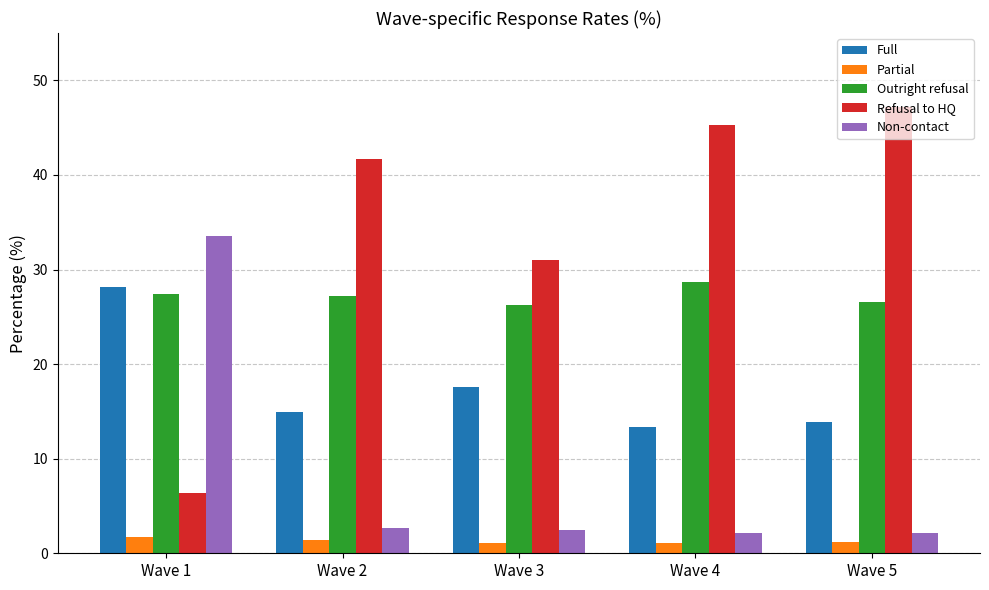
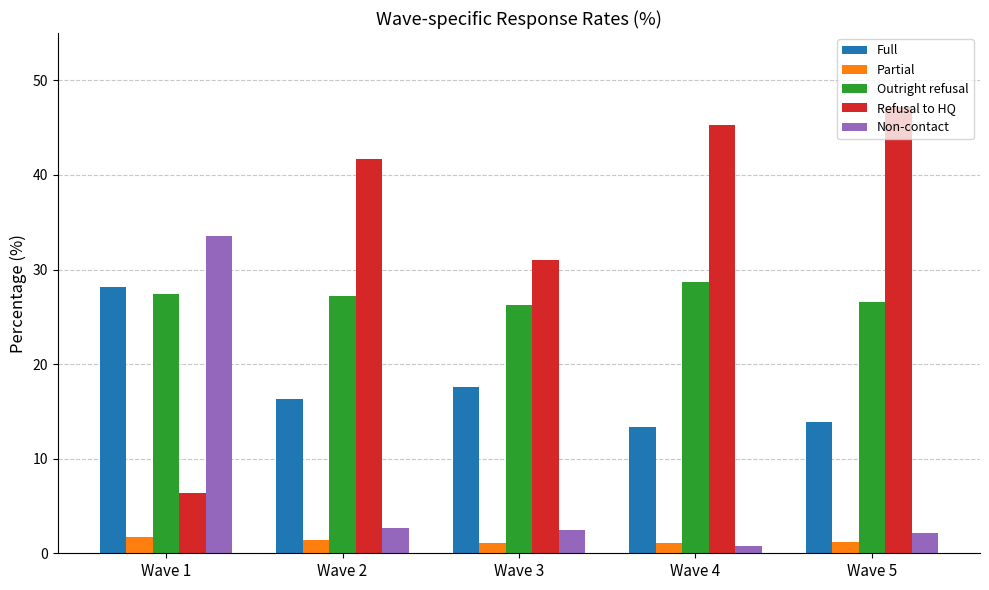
Full, Wave 2: 15 -> 16
Non-contact, Wave 4: 2 -> 1
